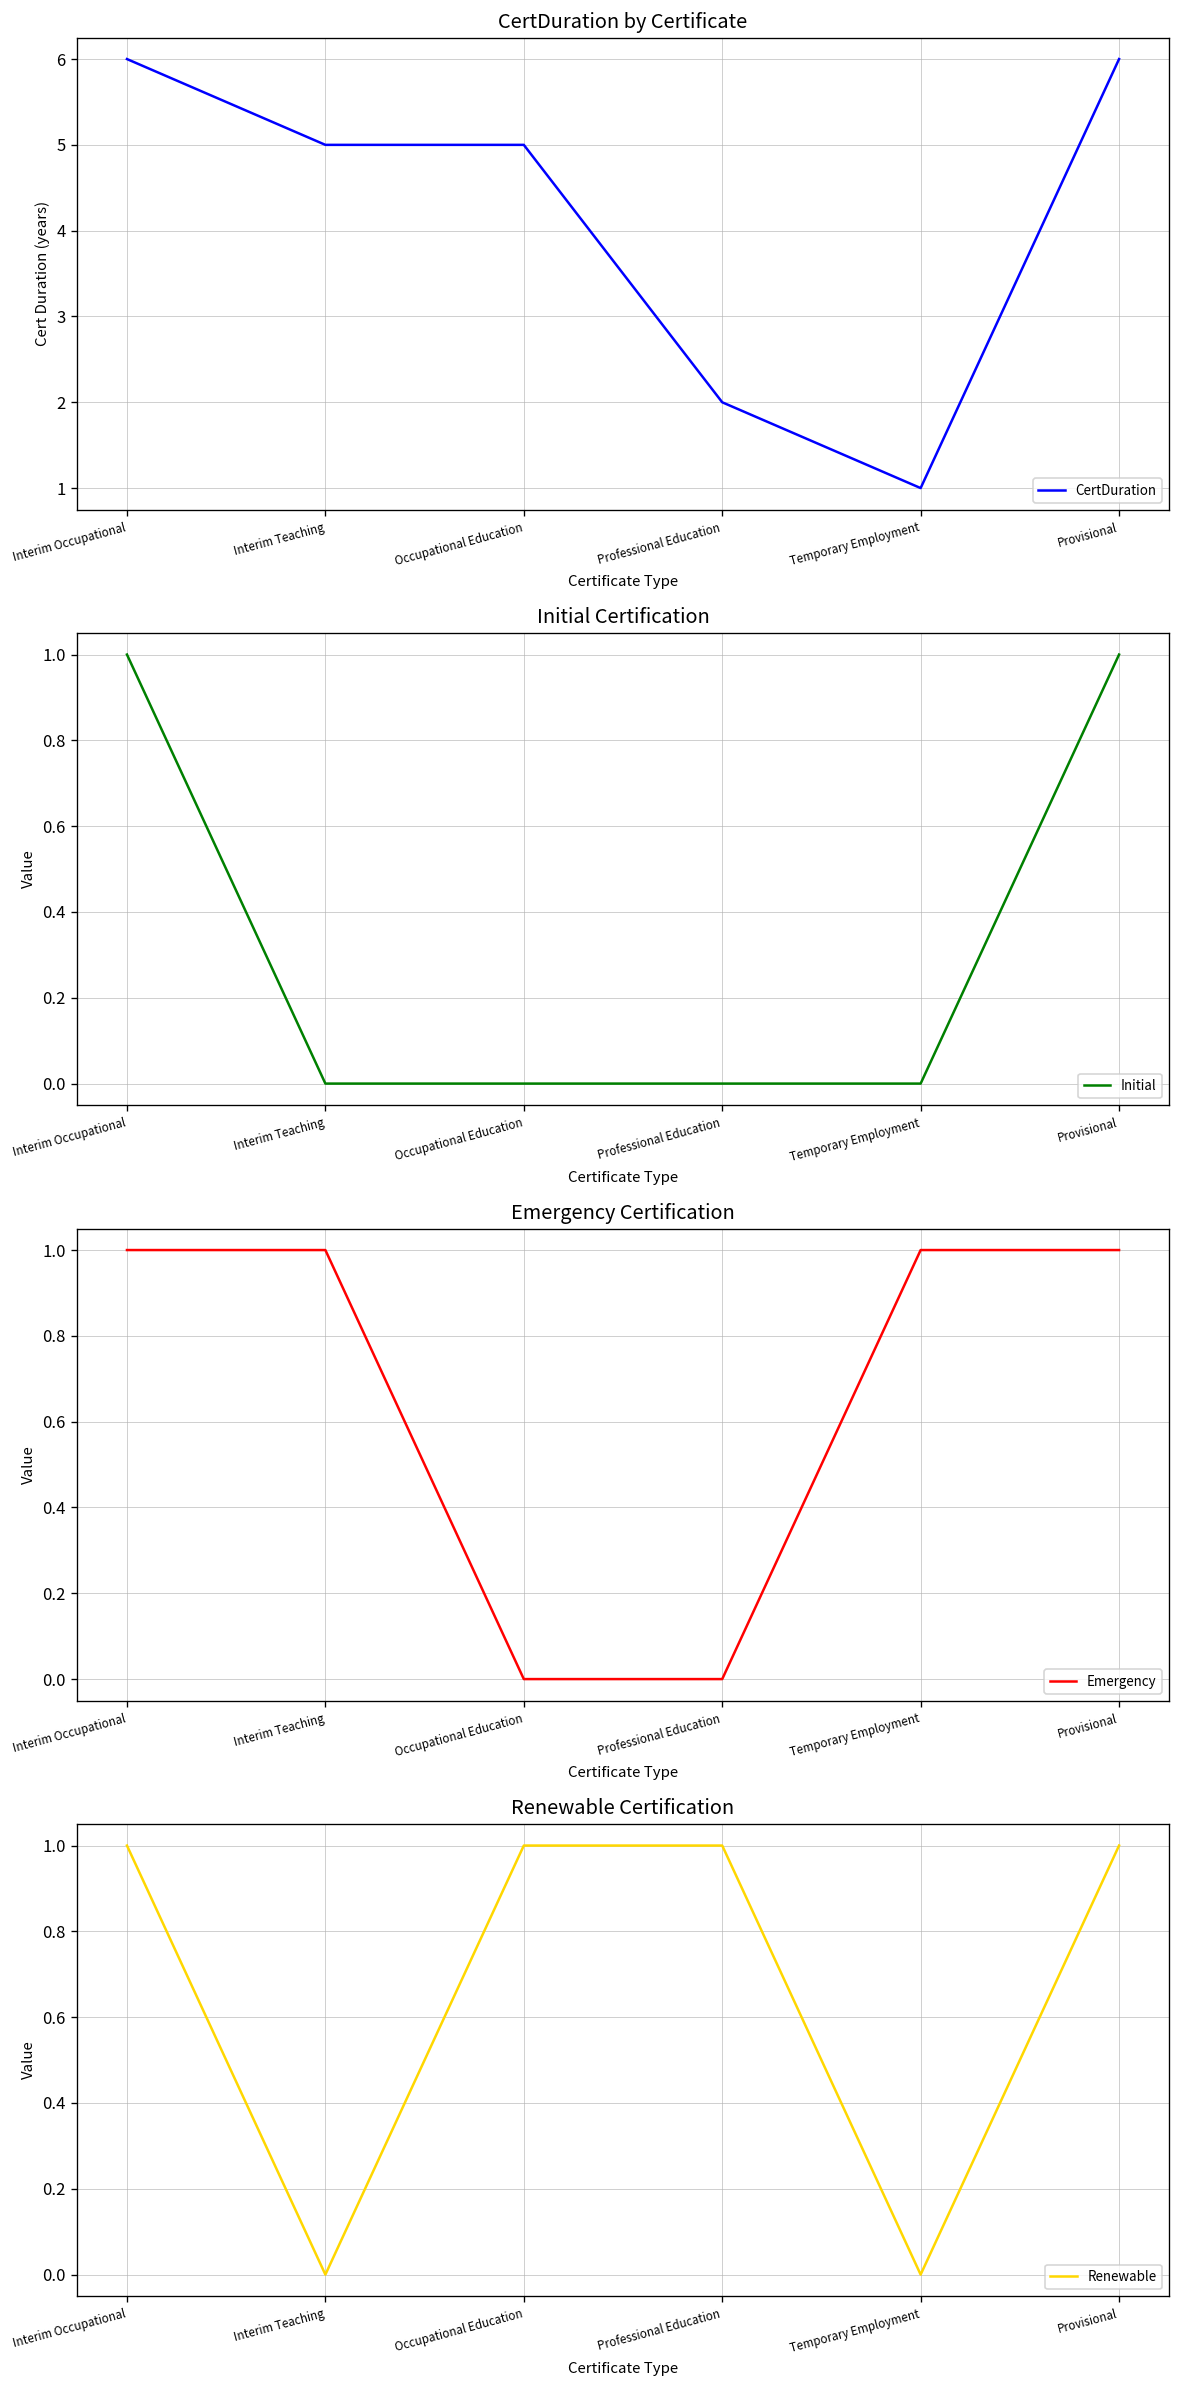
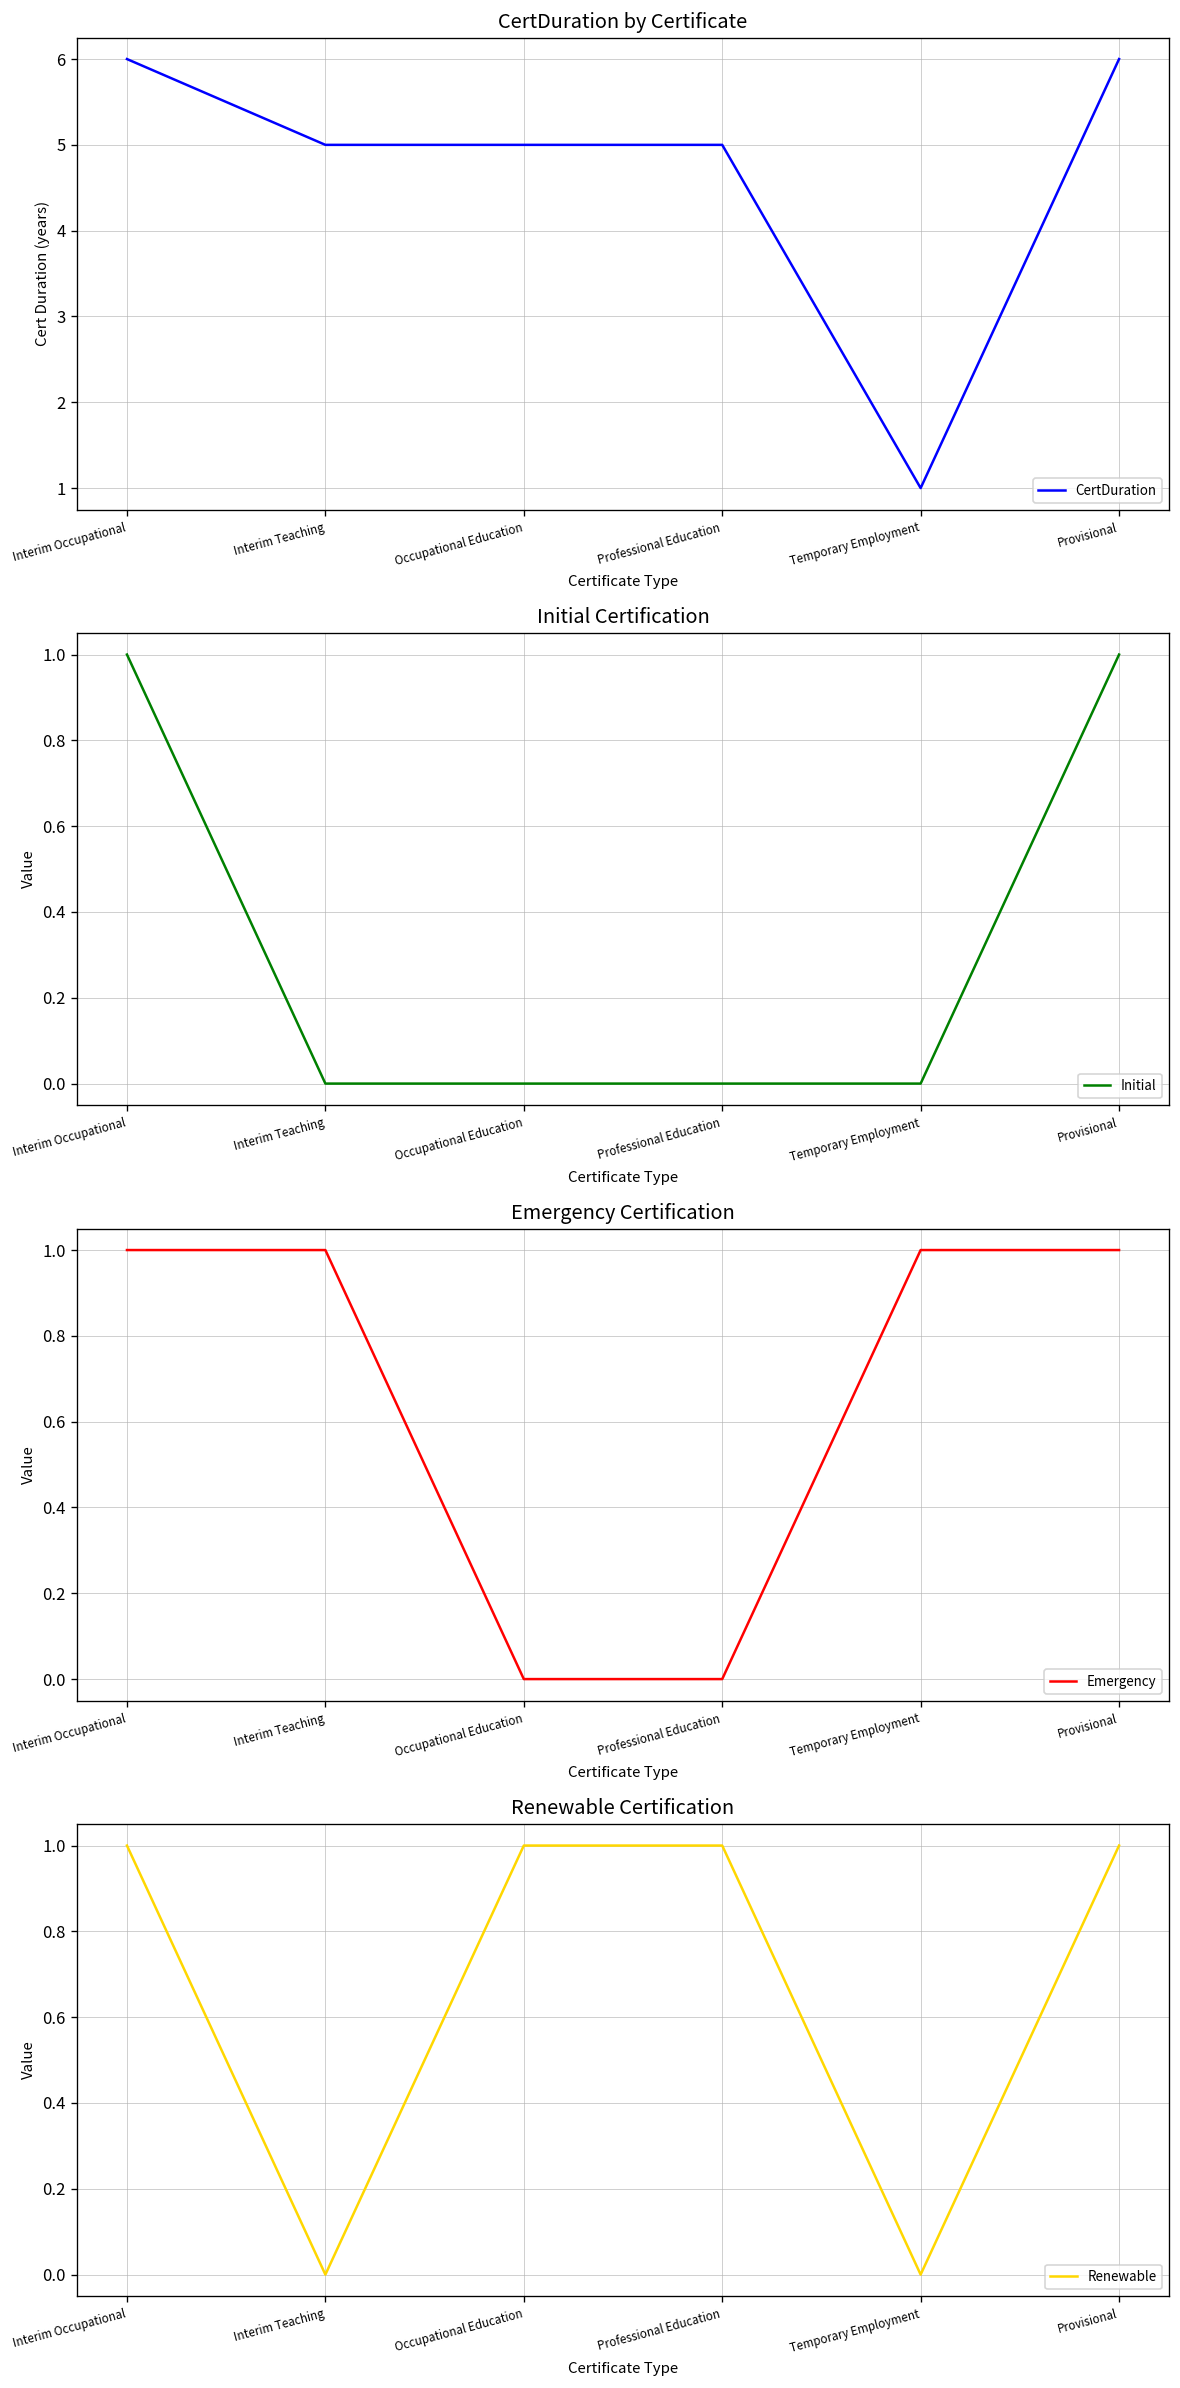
CertDuration by Certificate, Professional Education: 2 -> 5
